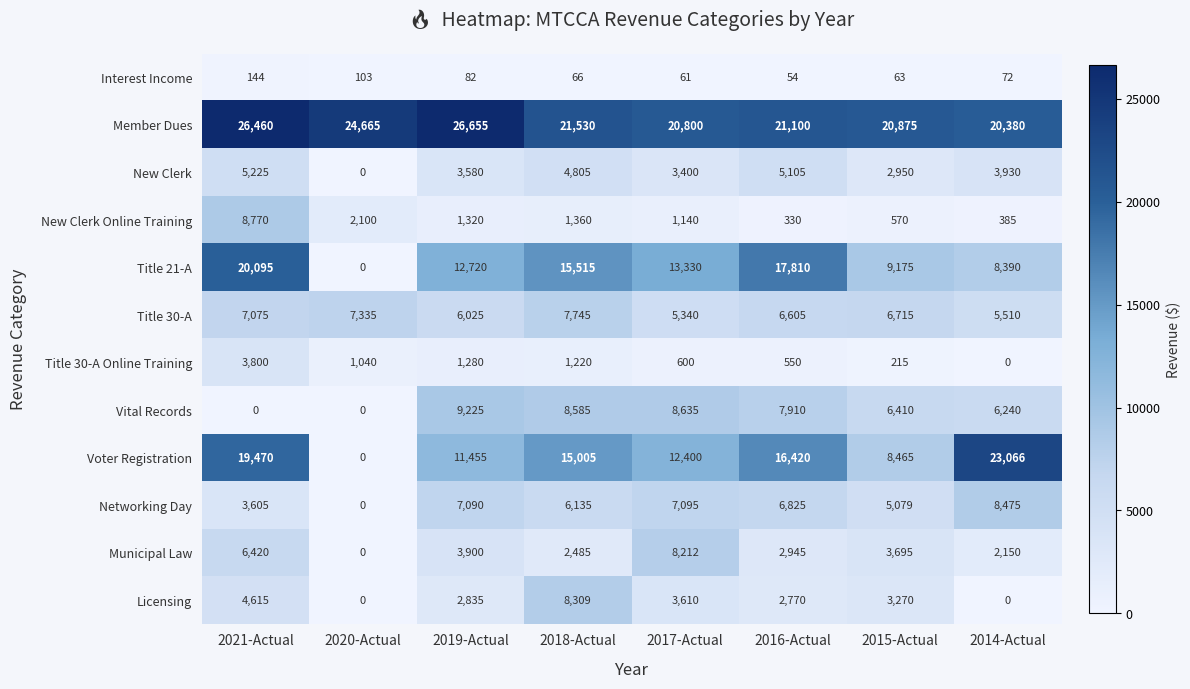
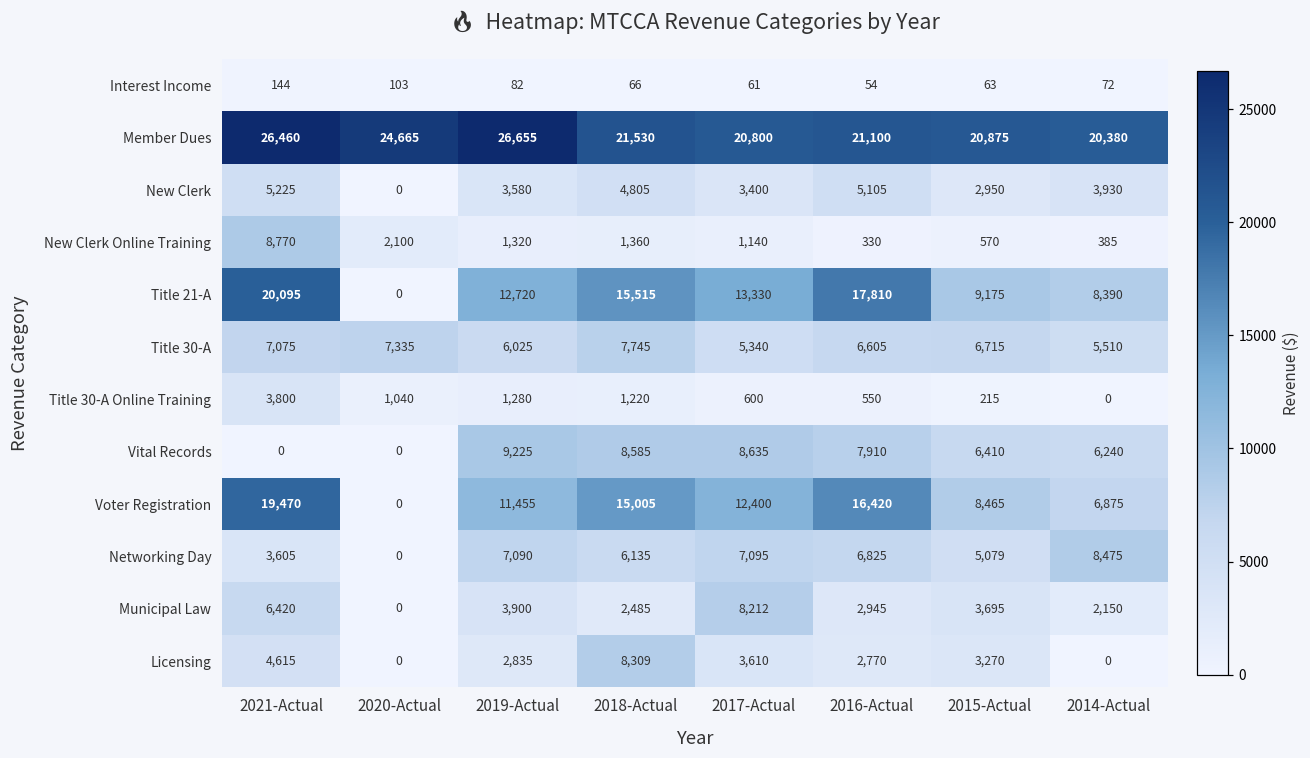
Voter Registration, 2014-Actual: 23,066 -> 6,875
